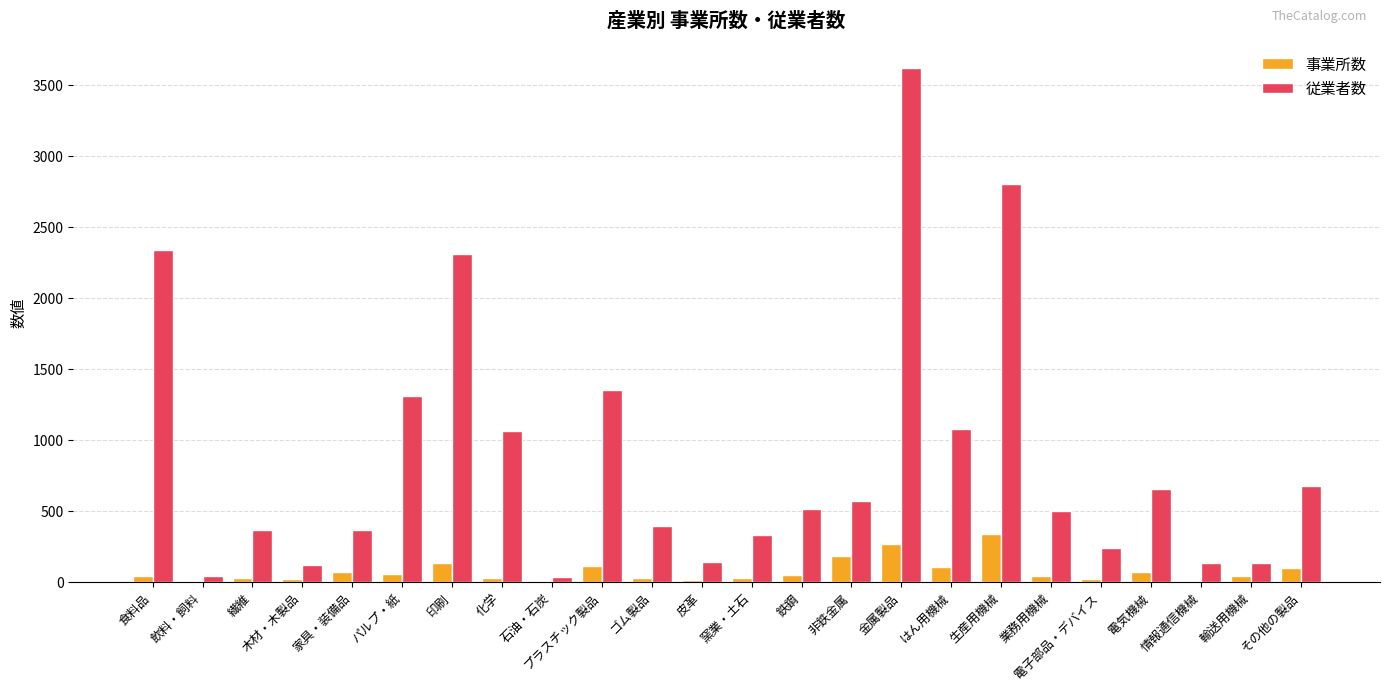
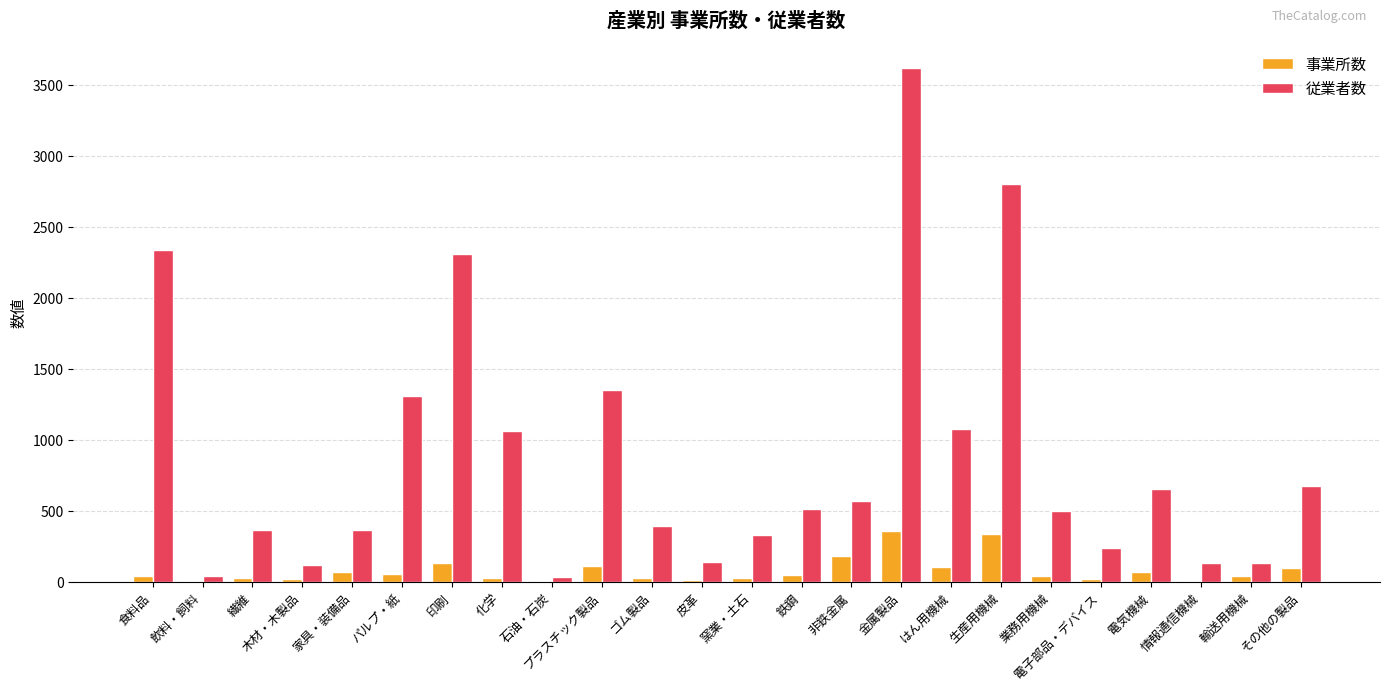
事業所数, 金属製品: 260 -> 360
